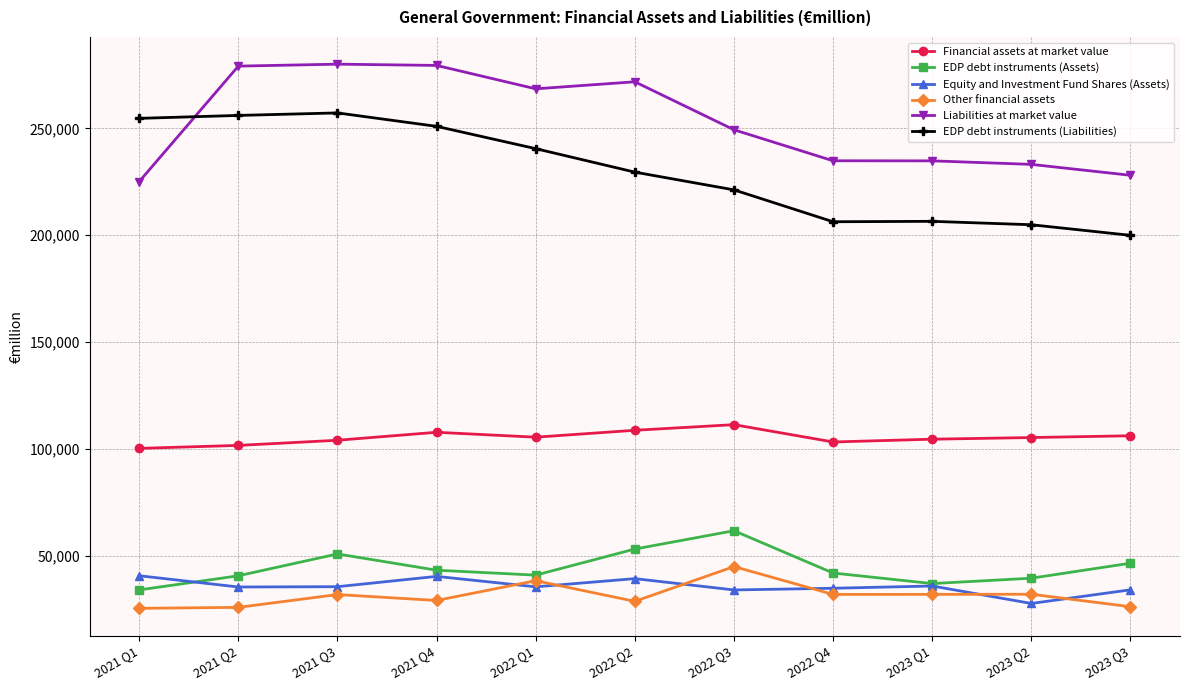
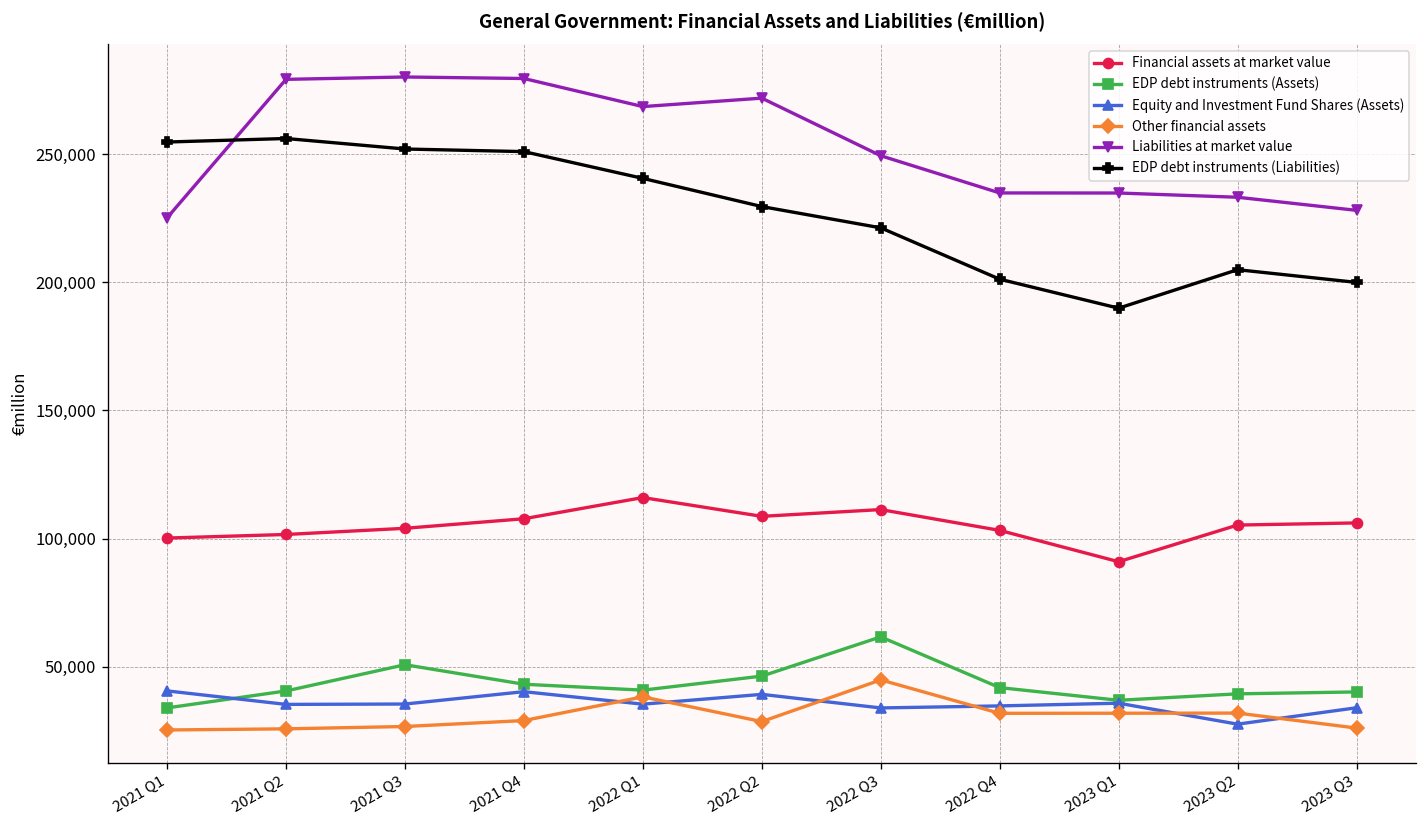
Other financial assets, 2021 Q3: 32,000 -> 27,000
EDP debt instruments (Liabilities), 2021 Q3: 257,000 -> 252,000
Financial assets at market value, 2022 Q1: 105,000 -> 116,000
EDP debt instruments (Assets), 2022 Q2: 53,000 -> 46,000
EDP debt instruments (Liabilities), 2022 Q4: 206,000 -> 201,000
Financial assets at market value, 2023 Q1: 104,000 -> 91,000
EDP debt instruments (Liabilities), 2023 Q1: 206,000 -> 190,000
EDP debt instruments (Assets), 2023 Q3: 46,000 -> 40,000
